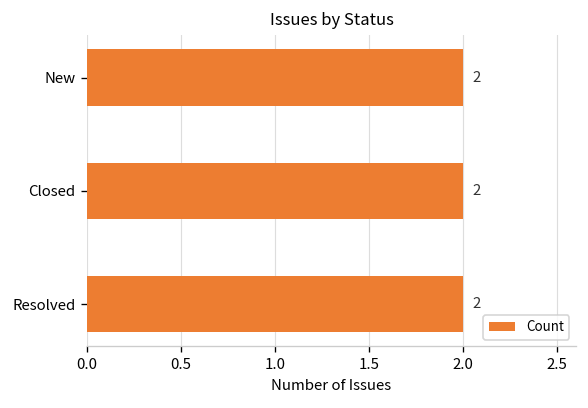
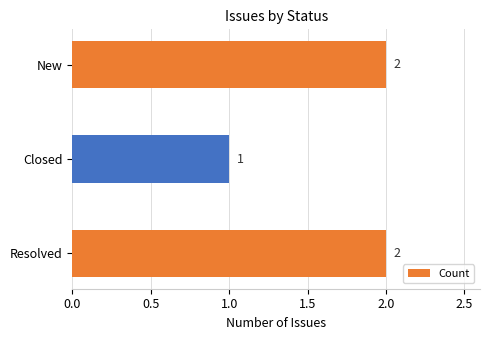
Closed: 2 -> 1
